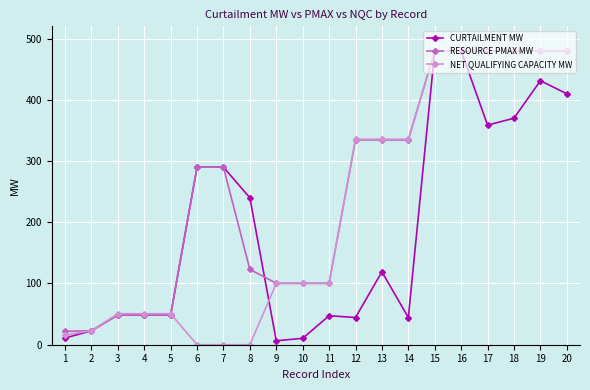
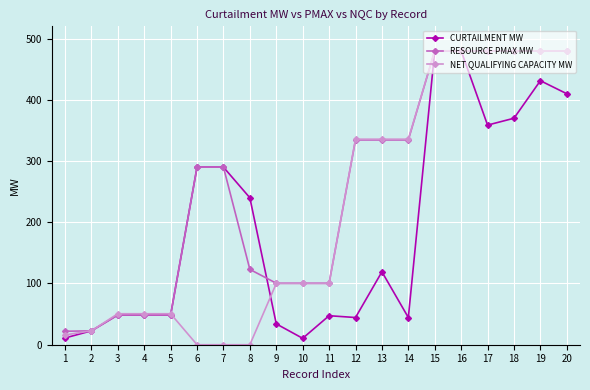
CURTAILMENT MW, 9: 10 -> 30
